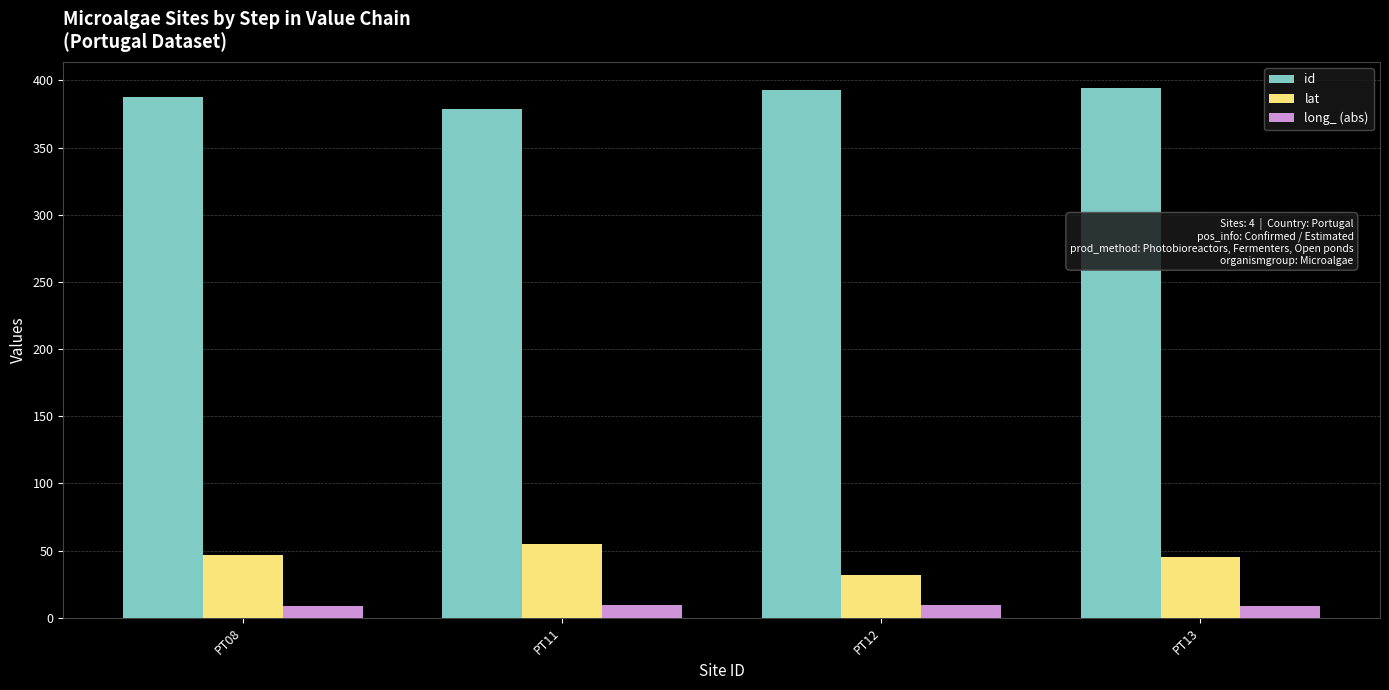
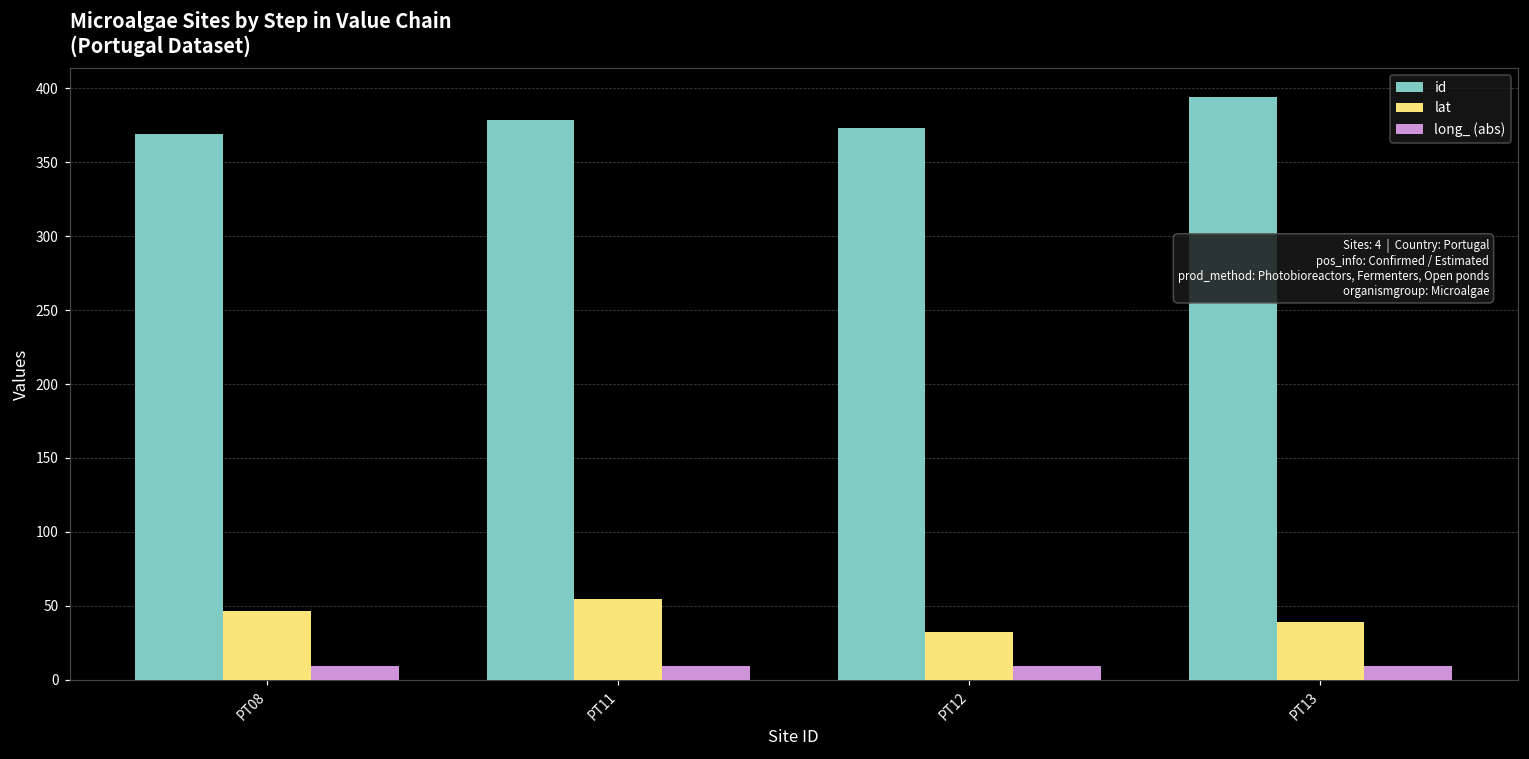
id, PT08: 388 -> 369
id, PT12: 393 -> 373
lat, PT13: 45 -> 39
